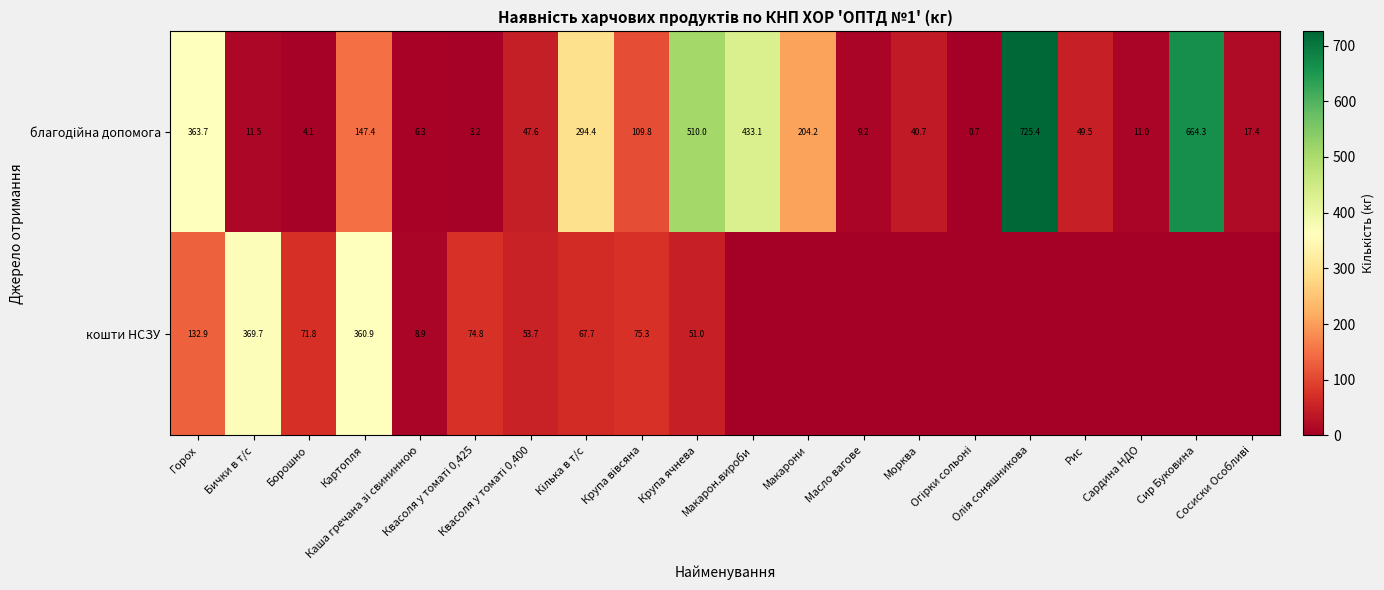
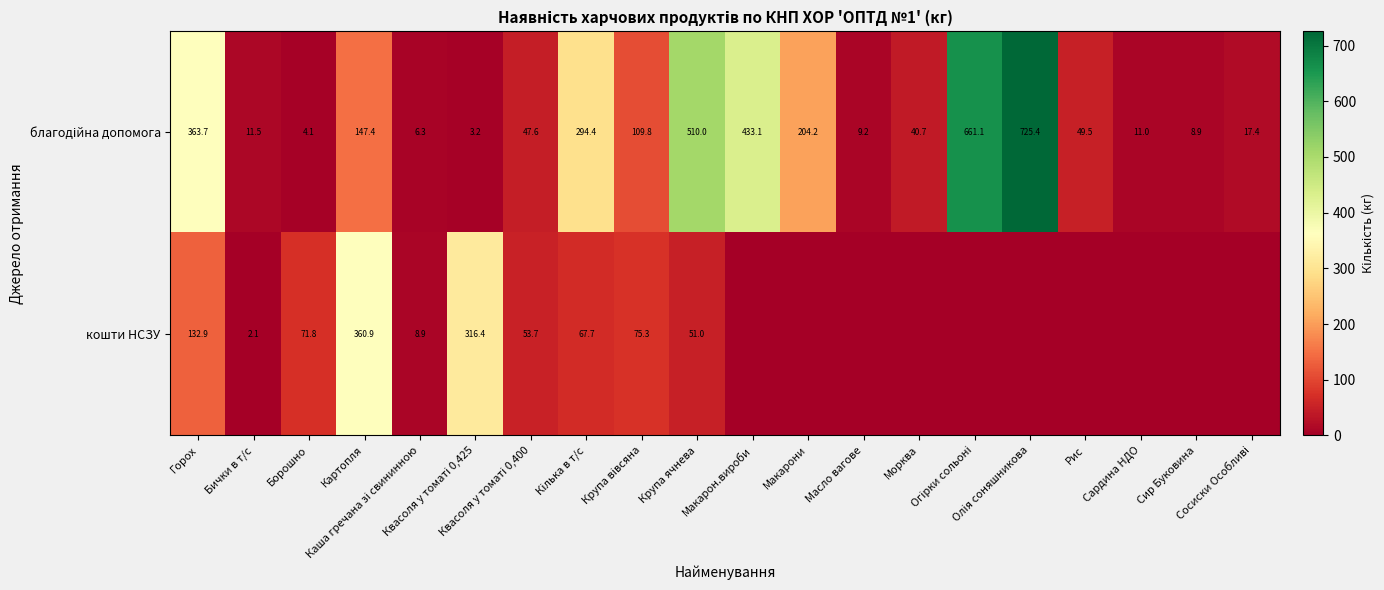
благодійна допомога, Огірки сольоні: 0.7 -> 661.1
благодійна допомога, Сир Буковина: 664.3 -> 8.9
кошти НСЗУ, Бички в т/с: 369.7 -> 2.1
кошти НСЗУ, Квасоля у томаті 0,425: 74.8 -> 316.4
